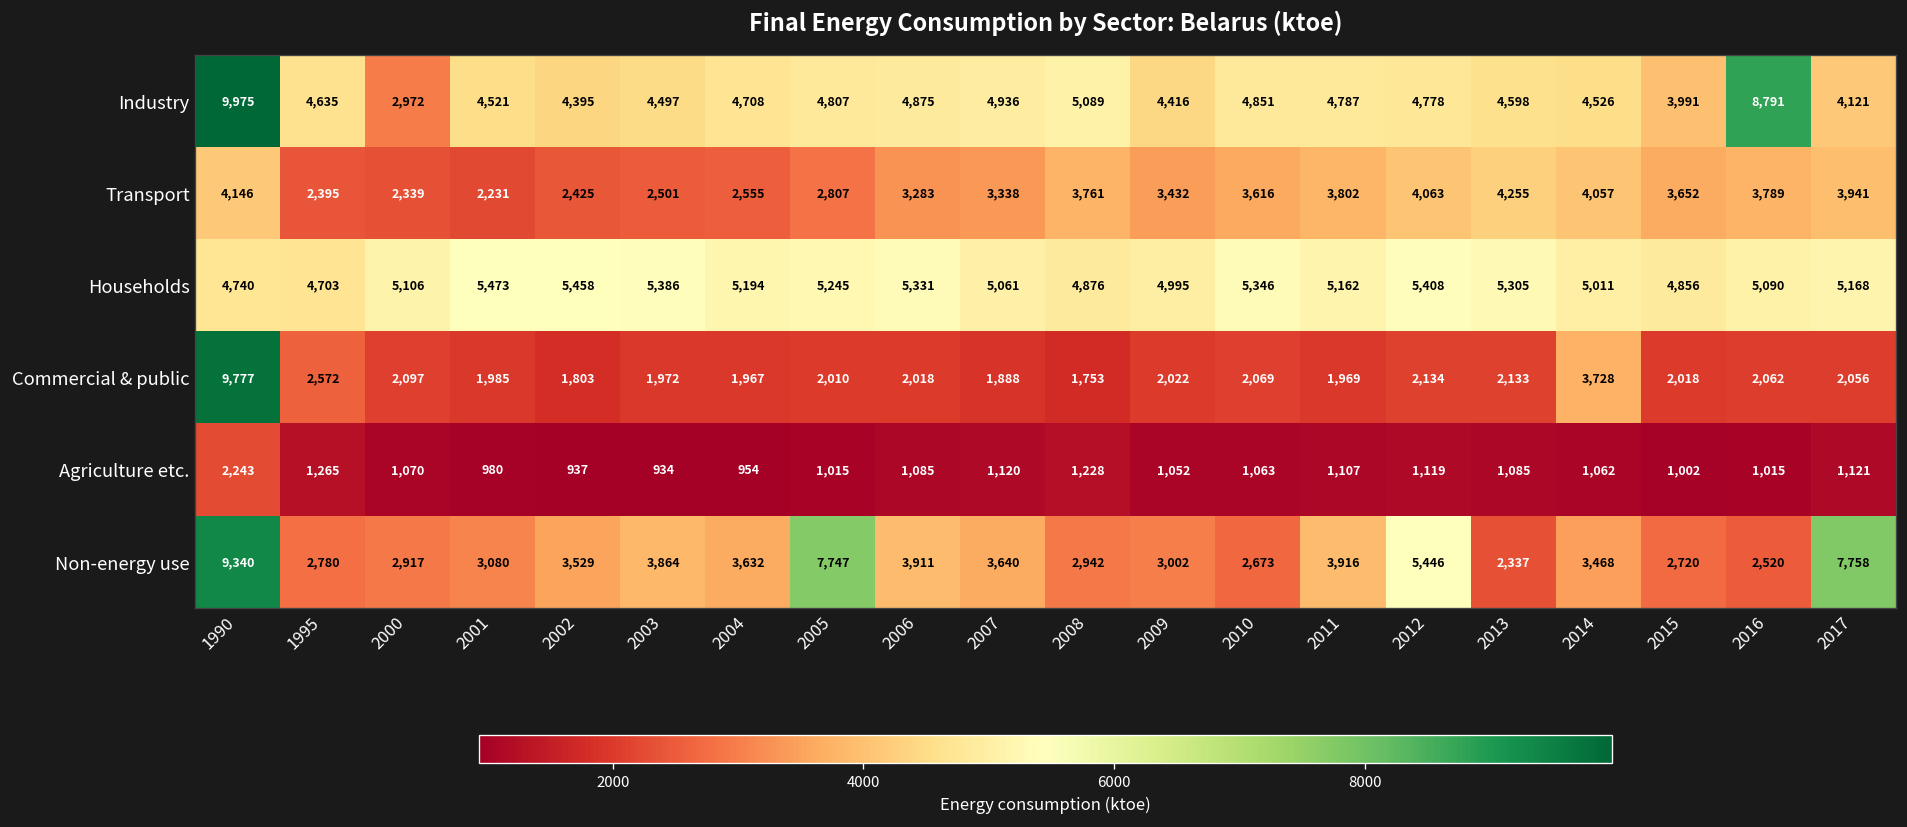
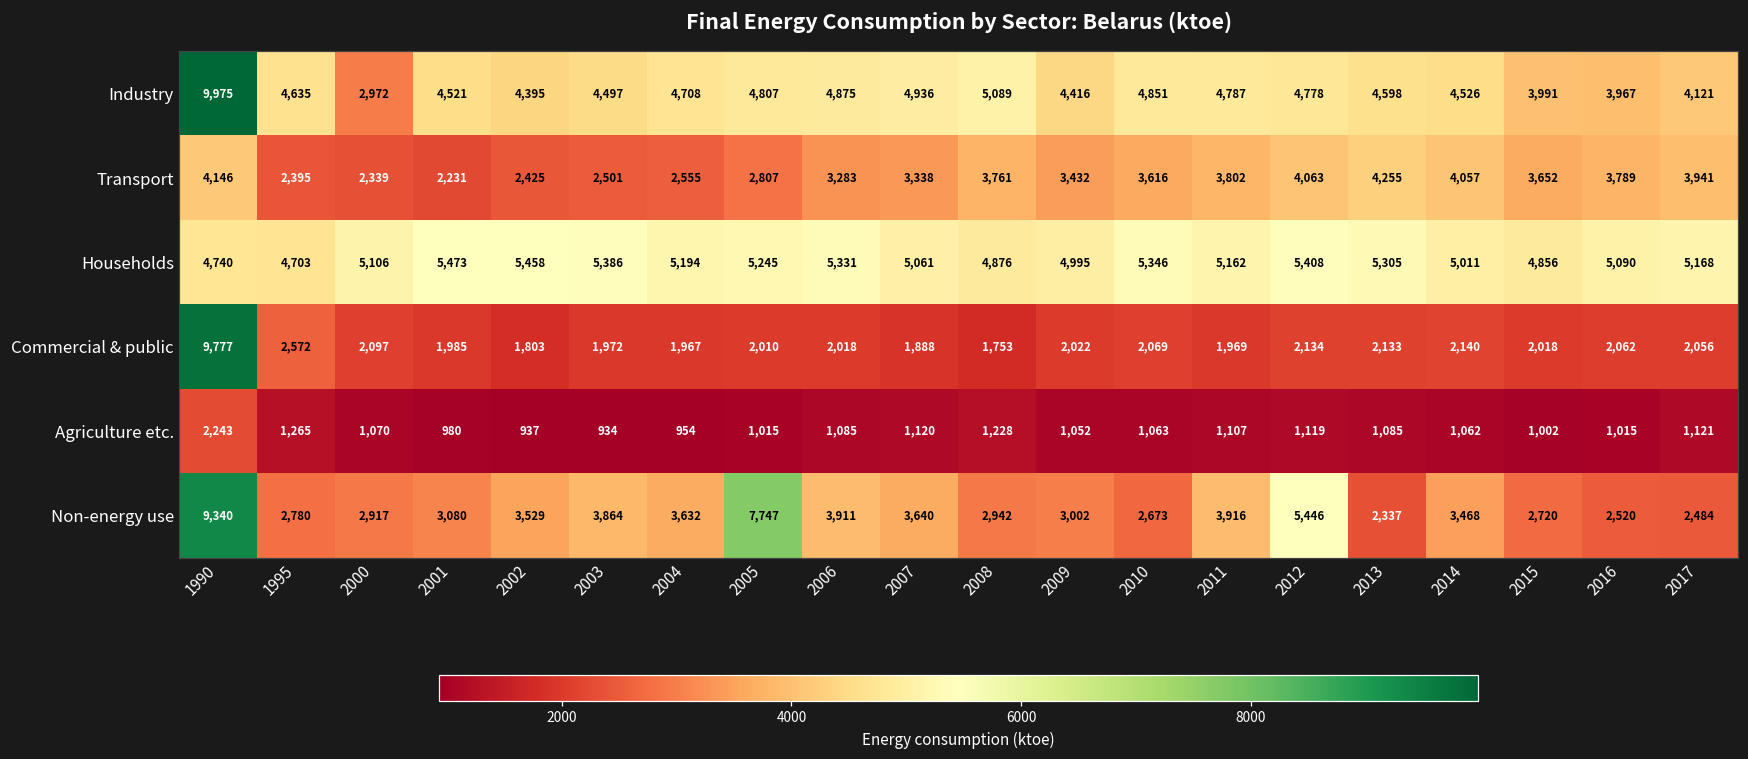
Industry, 2016: 8,791 -> 3,967
Commercial & public, 2014: 3,728 -> 2,140
Non-energy use, 2017: 7,758 -> 2,484
